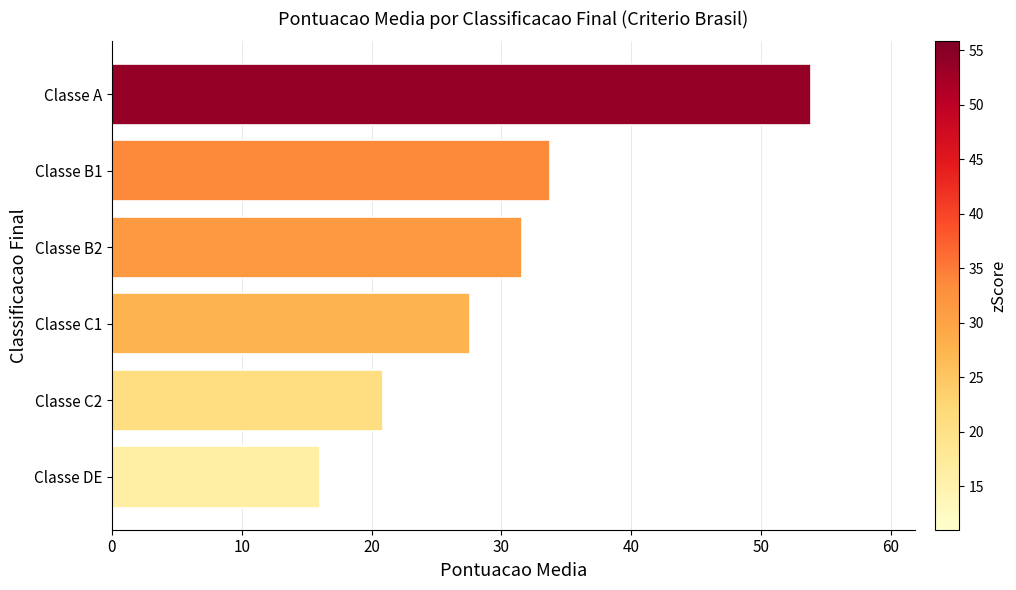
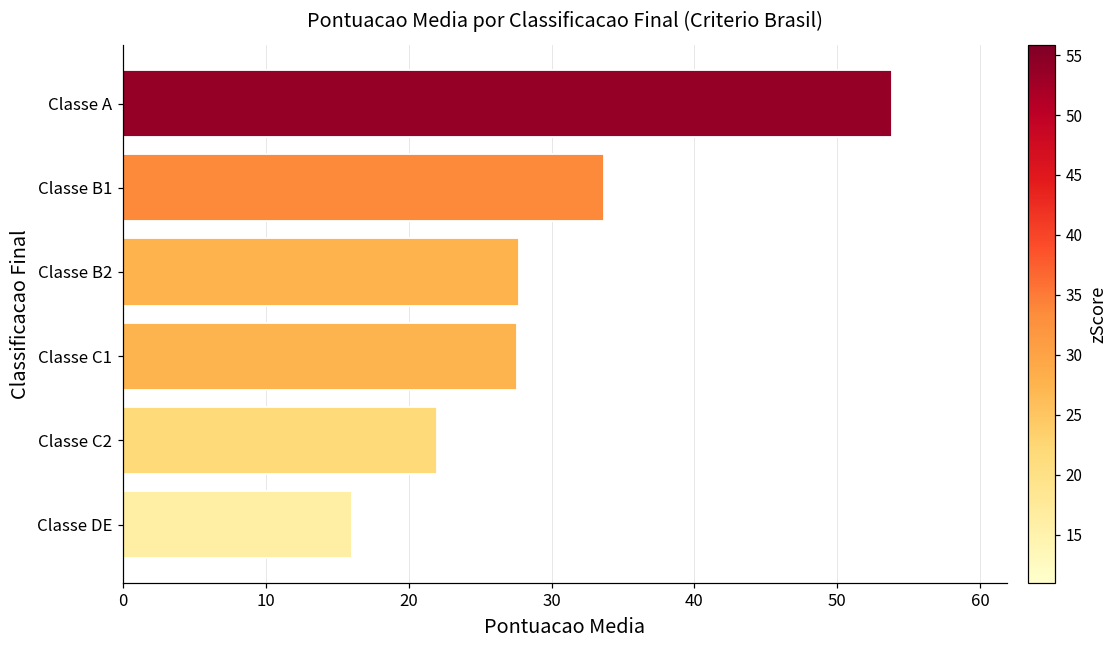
Classe B2: 31.6 -> 27.7
Classe C2: 20.9 -> 22.0
